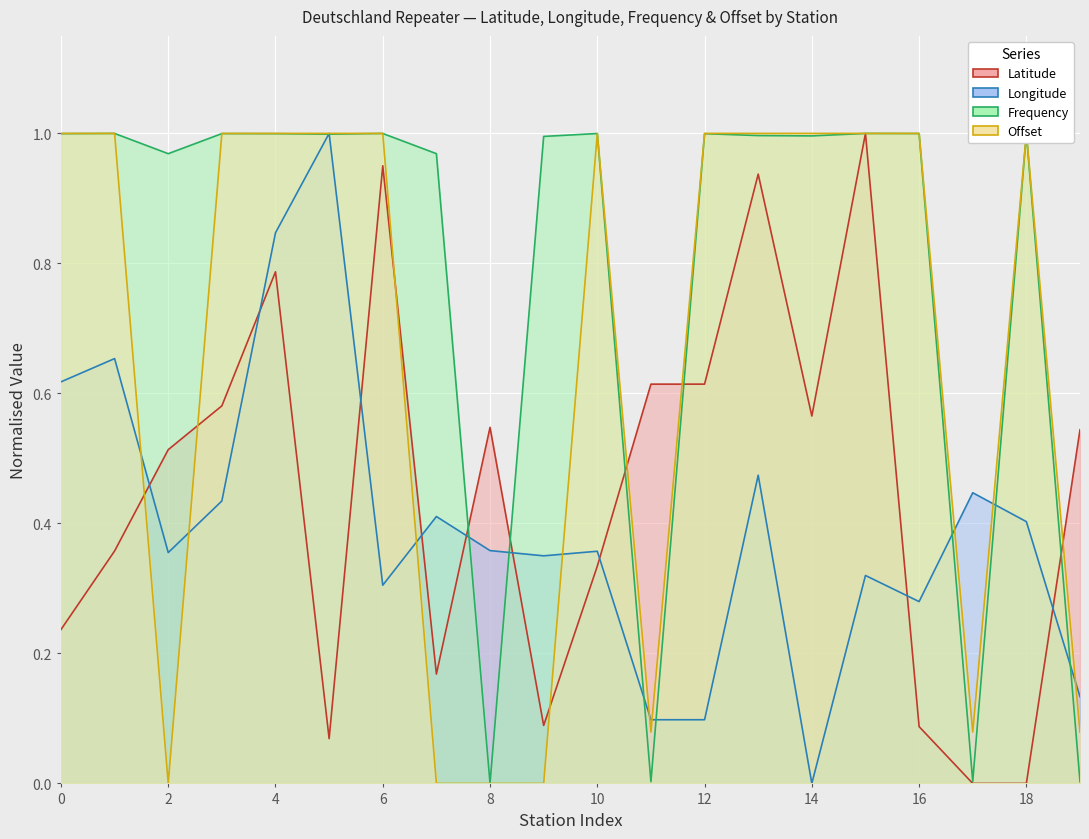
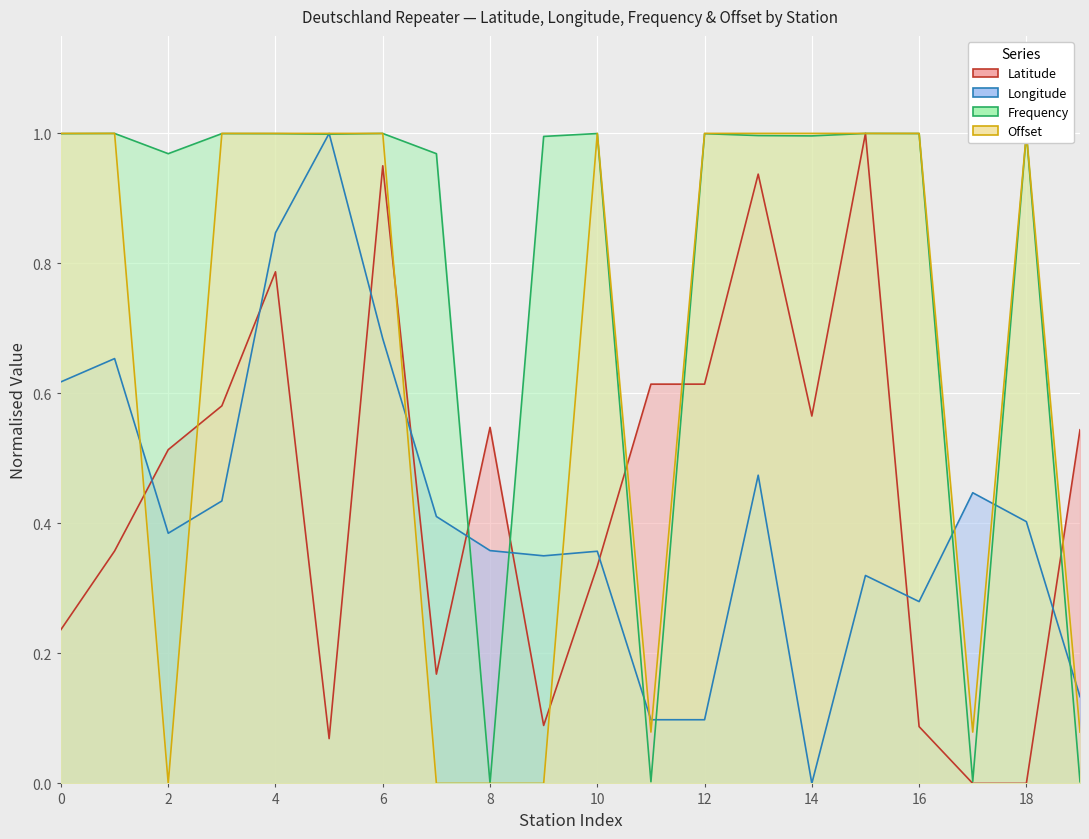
Longitude, 2: 0.36 -> 0.38
Longitude, 6: 0.30 -> 0.68
